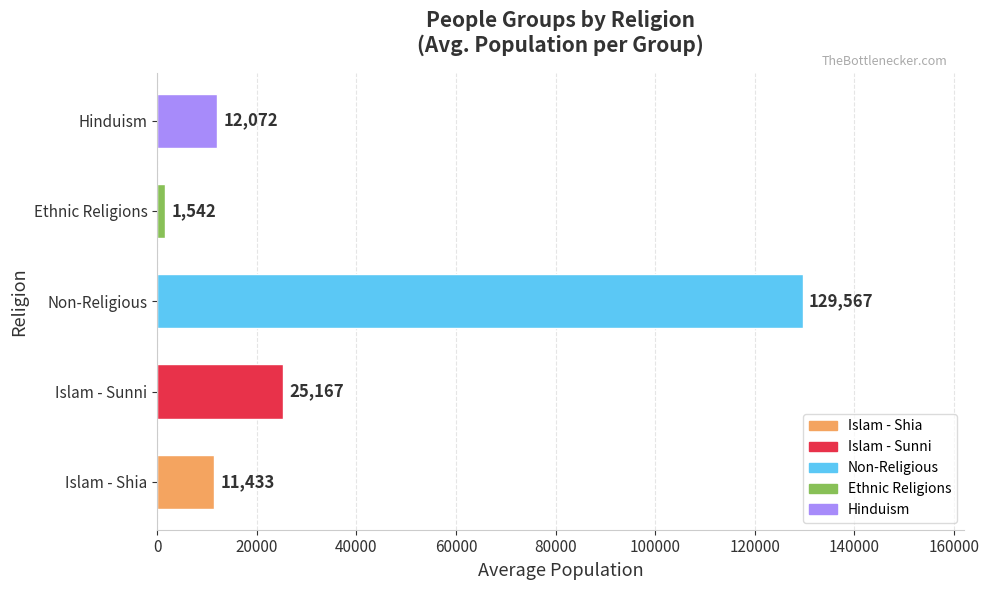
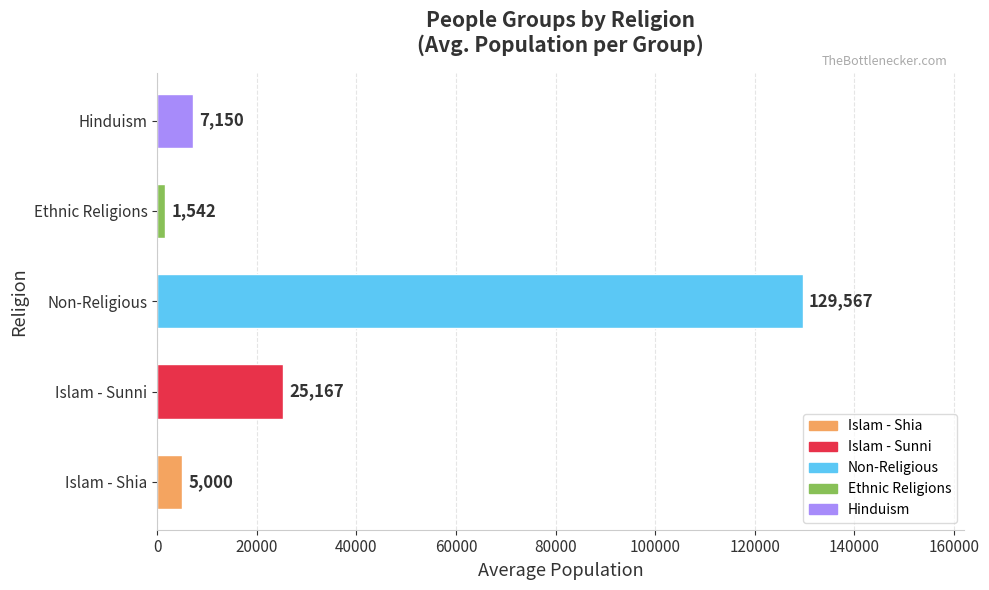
Hinduism: 12,072 -> 7,150
Islam - Shia: 11,433 -> 5,000
